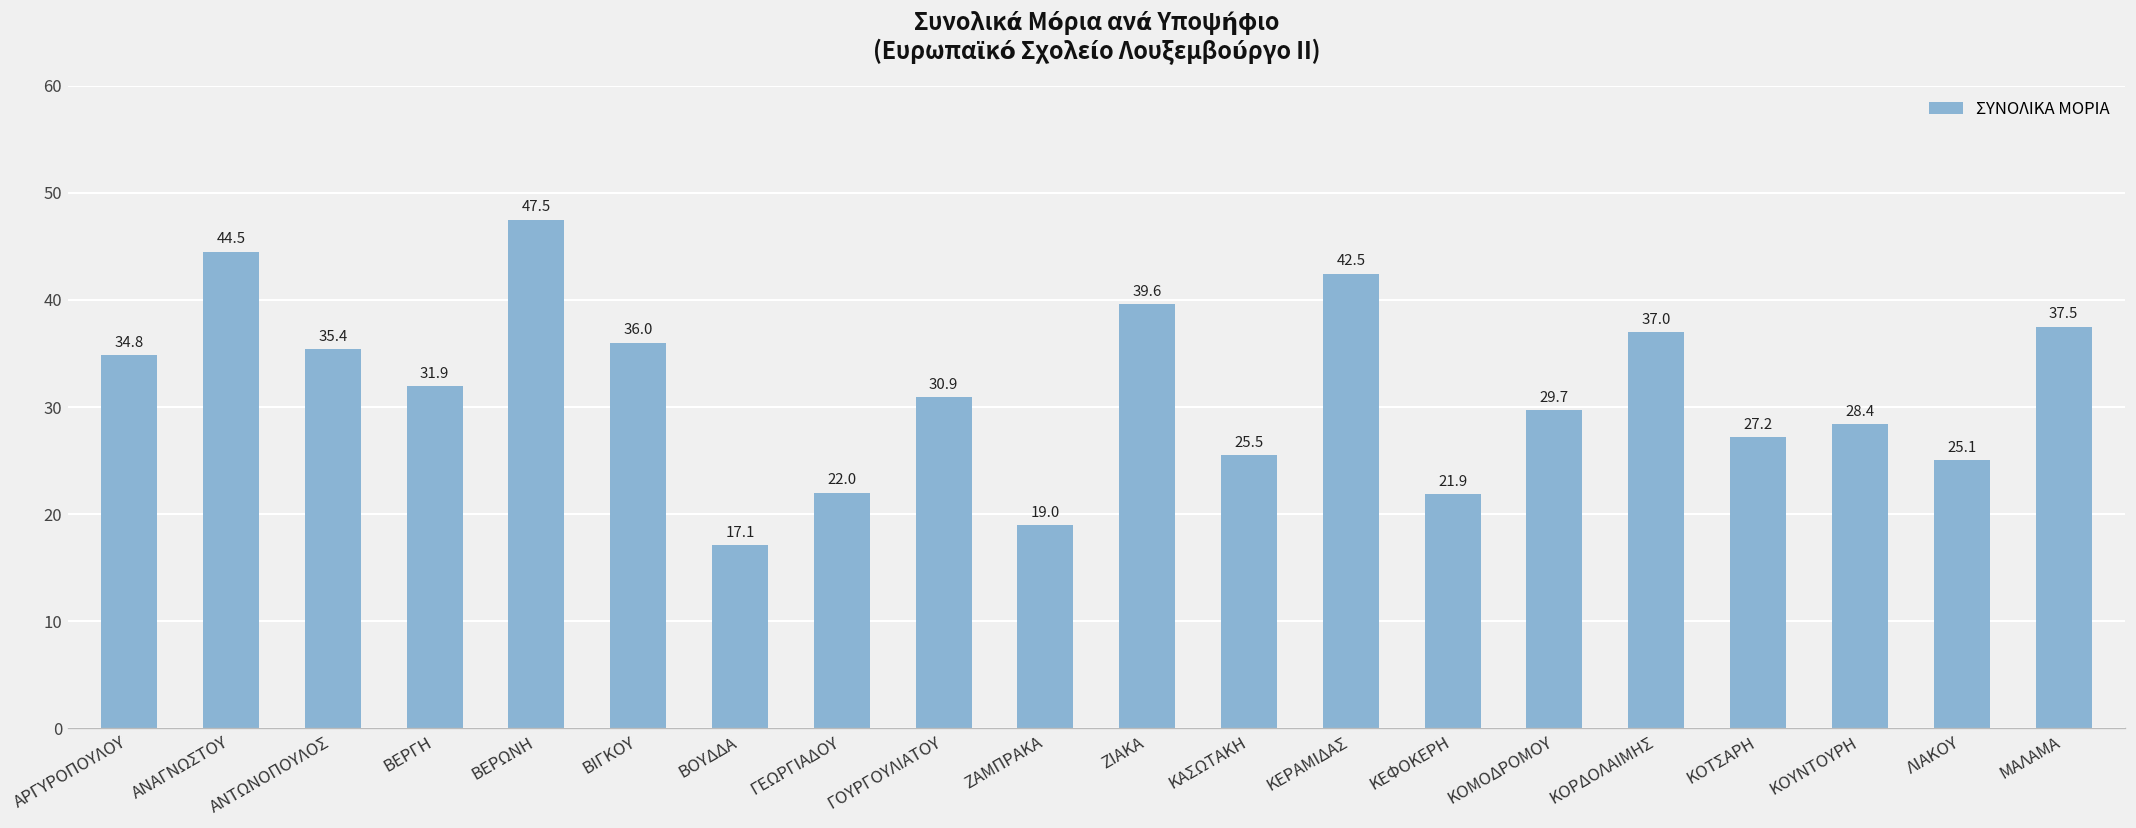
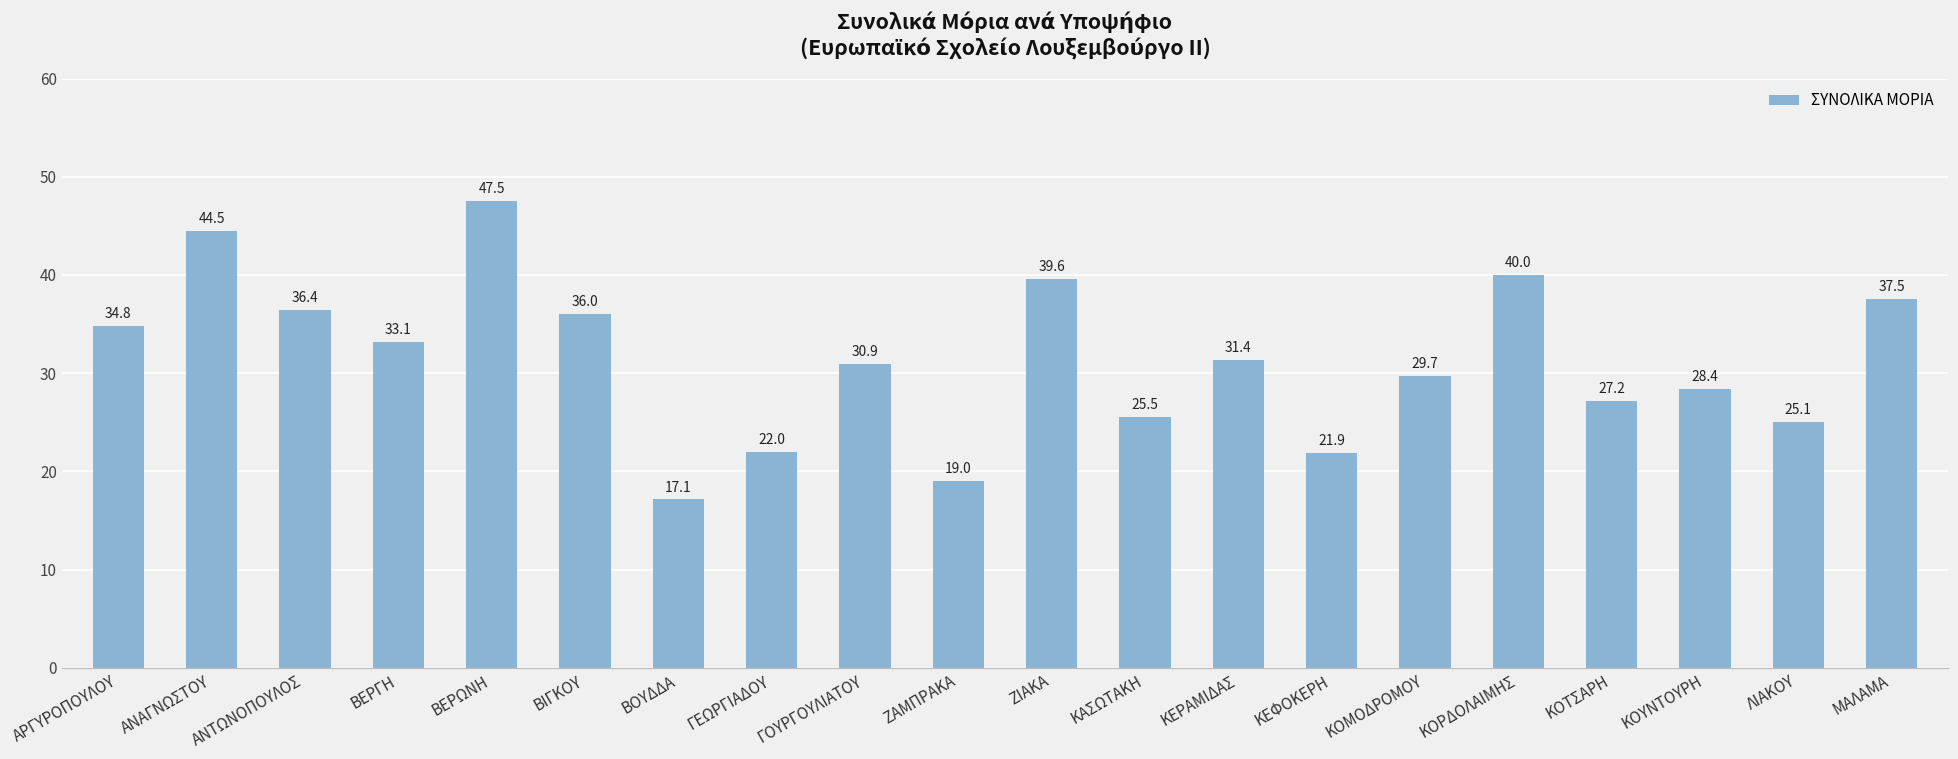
ΑΝΤΩΝΟΠΟΥΛΟΣ: 35.4 -> 36.4
ΒΕΡΓΗ: 31.9 -> 33.1
ΚΕΡΑΜΙΔΑΣ: 42.5 -> 31.4
ΚΟΡΔΟΛΑΙΜΗΣ: 37.0 -> 40.0
